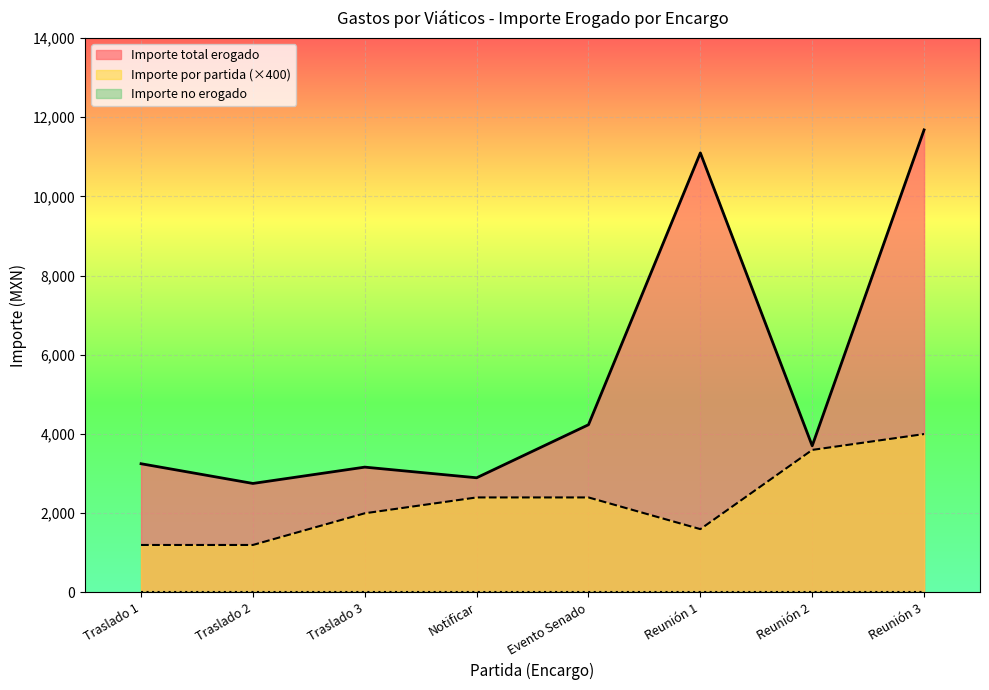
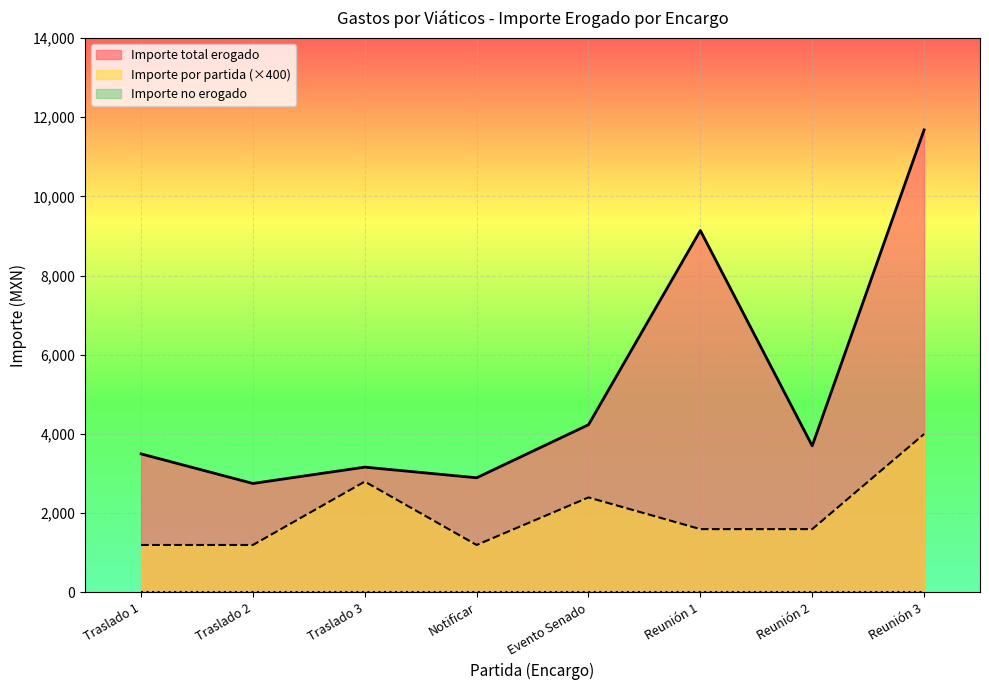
Importe total erogado, Traslado 1: 3,300 -> 3,500
Importe por partida (×400), Traslado 3: 2,000 -> 2,800
Importe por partida (×400), Notificar: 2,400 -> 1,200
Importe total erogado, Reunión 1: 11,100 -> 9,100
Importe por partida (×400), Reunión 2: 3,600 -> 1,600
